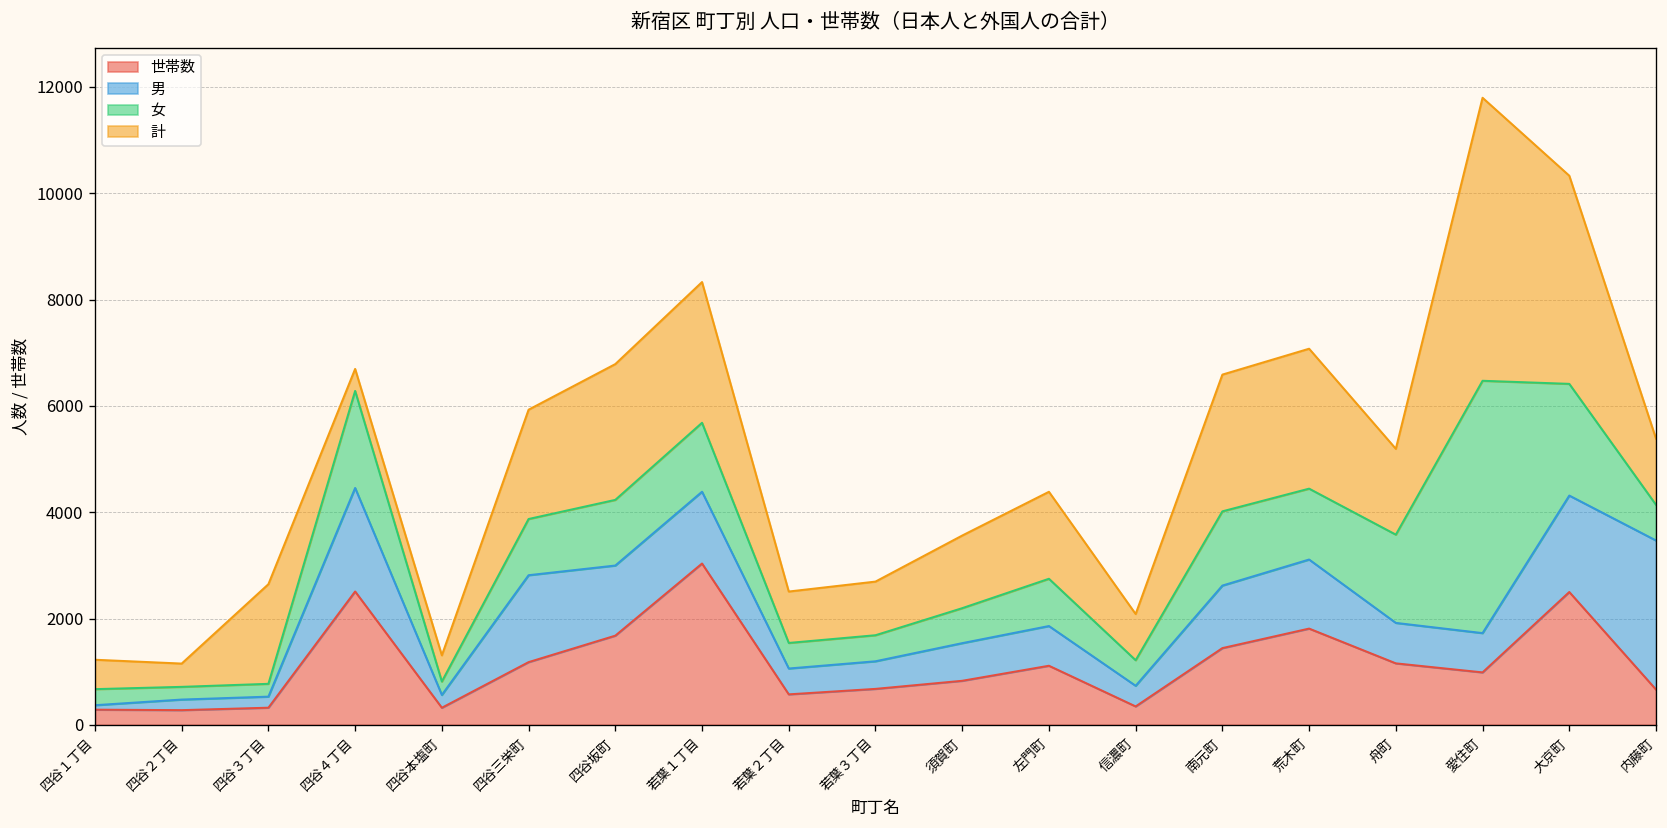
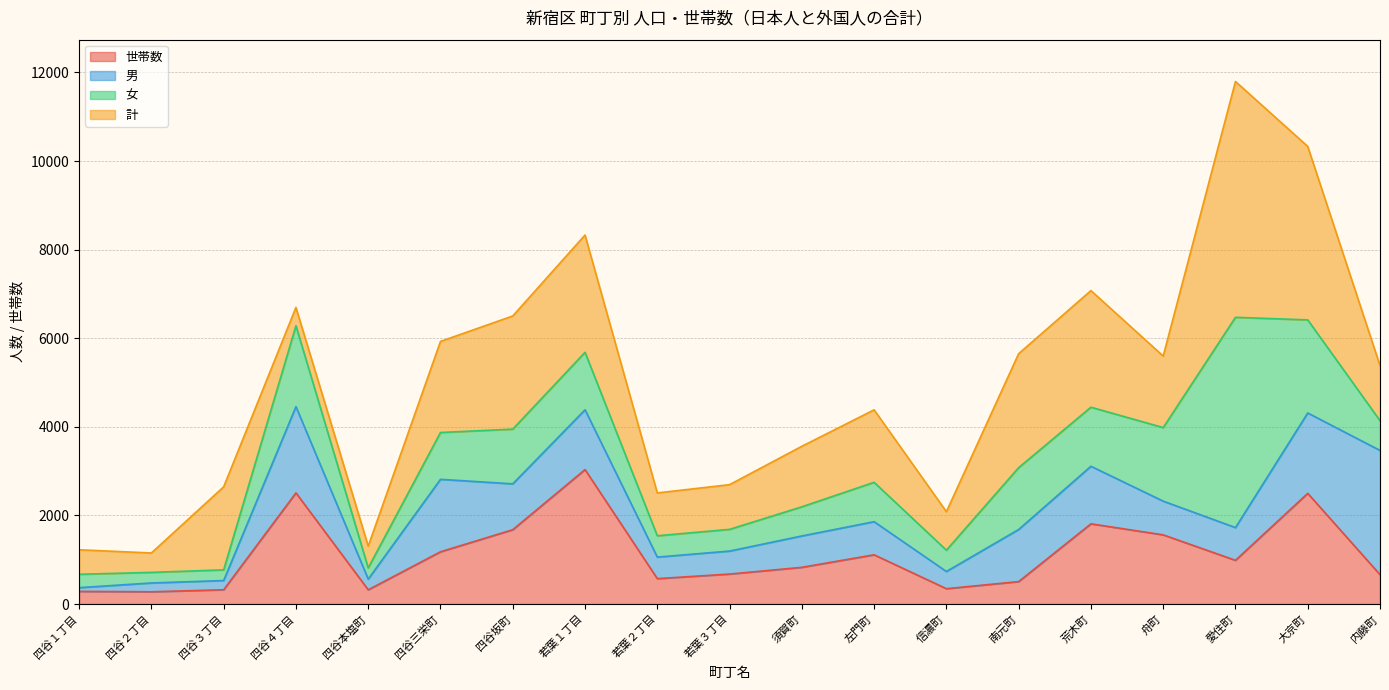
男, 四谷坂町: 1300 -> 1000
世帯数, 南元町: 1400 -> 500
世帯数, 舟町: 1200 -> 1600
